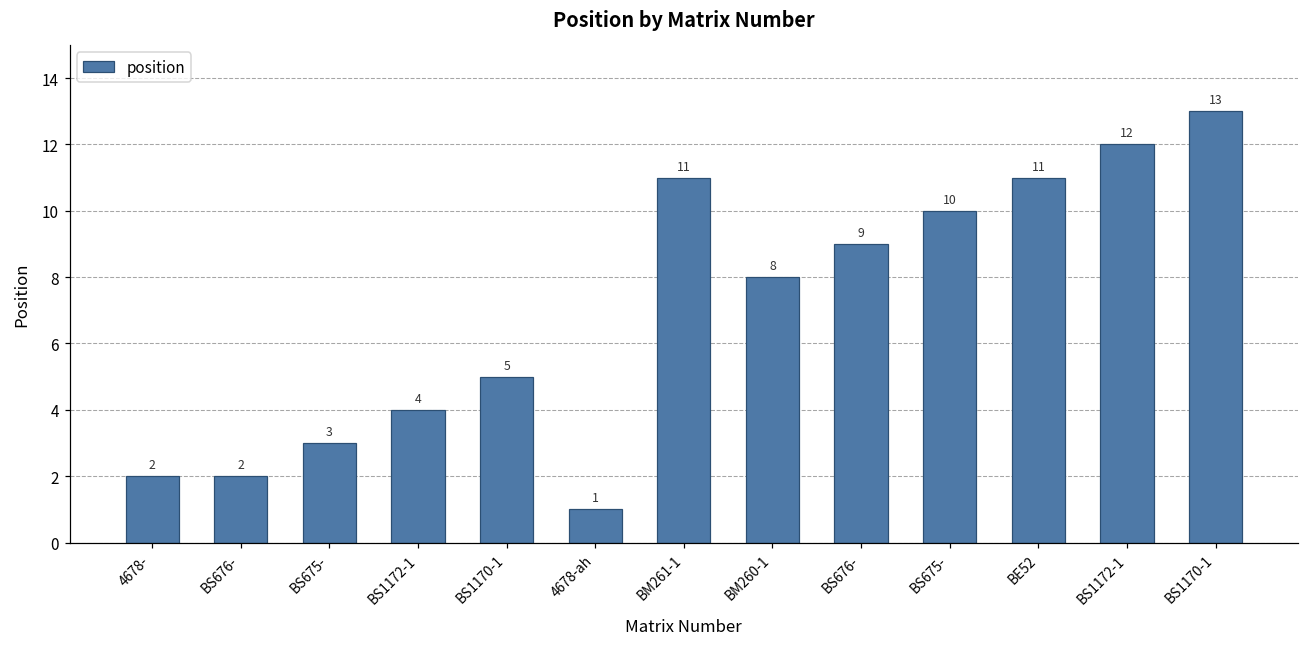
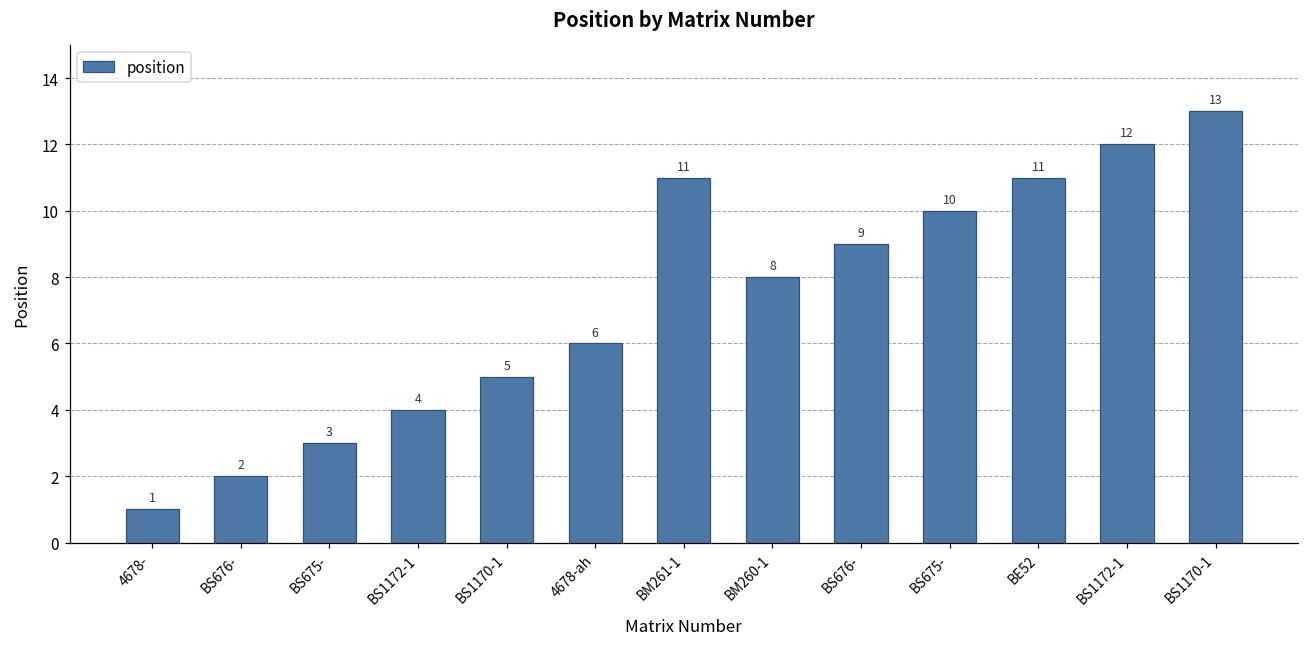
4678-: 2 -> 1
4678-ah: 1 -> 6
